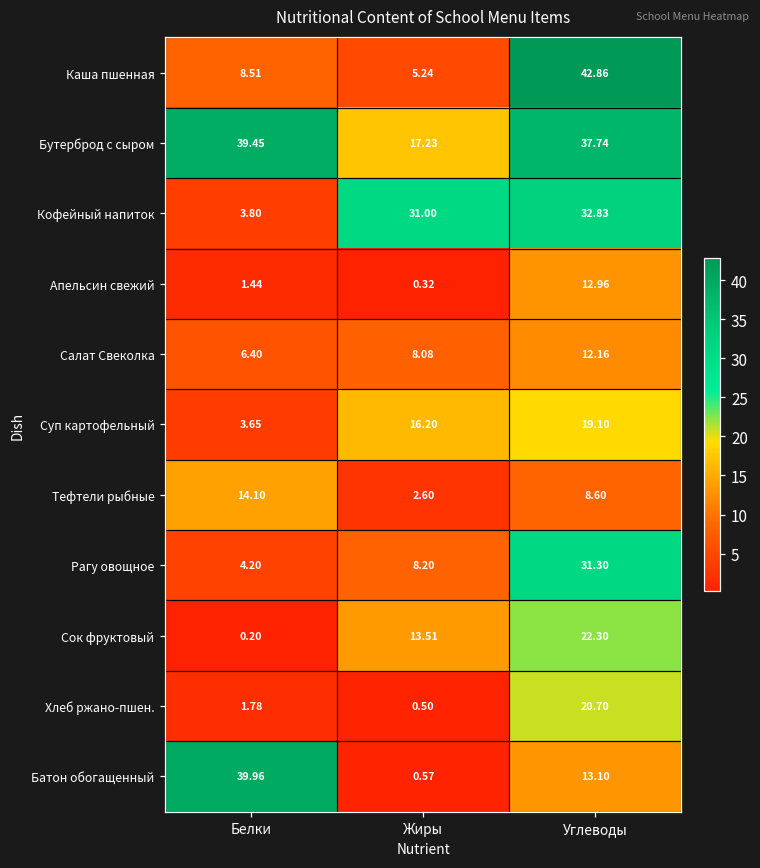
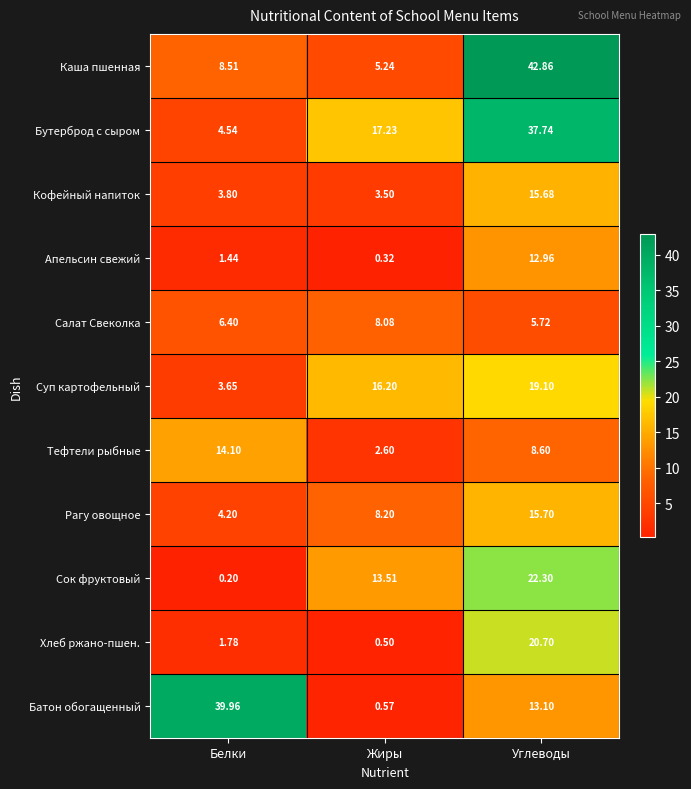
Бутерброд с сыром, Белки: 39.45 -> 4.54
Кофейный напиток, Жиры: 31.00 -> 3.50
Кофейный напиток, Углеводы: 32.83 -> 15.68
Салат Свеколка, Углеводы: 12.16 -> 5.72
Рагу овощное, Углеводы: 31.30 -> 15.70
